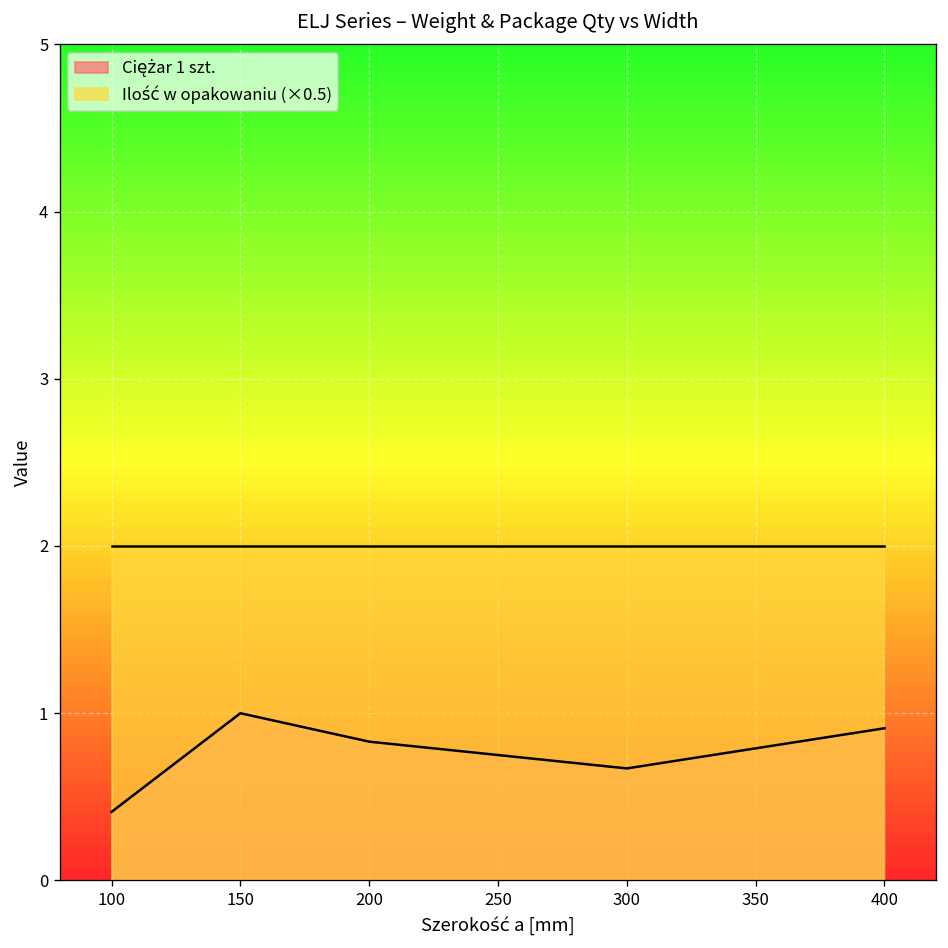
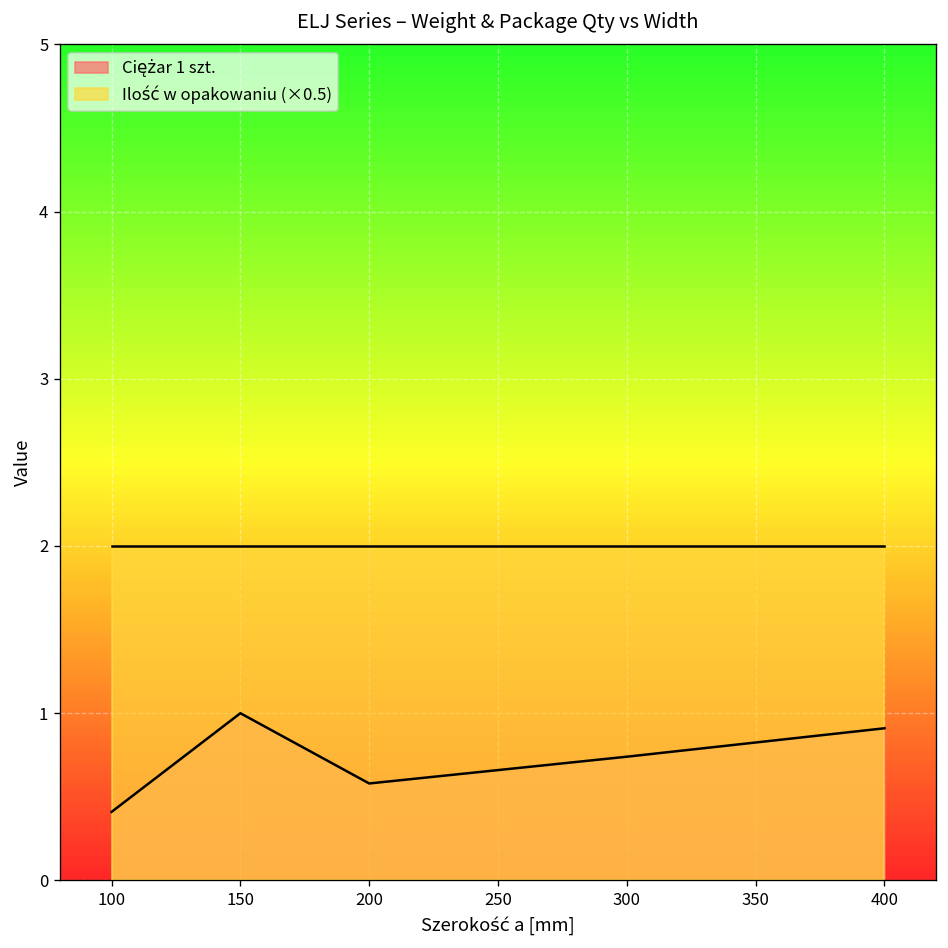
Ciężar 1 szt., 200: 0.83 -> 0.58
Ciężar 1 szt., 300: 0.67 -> 0.74
